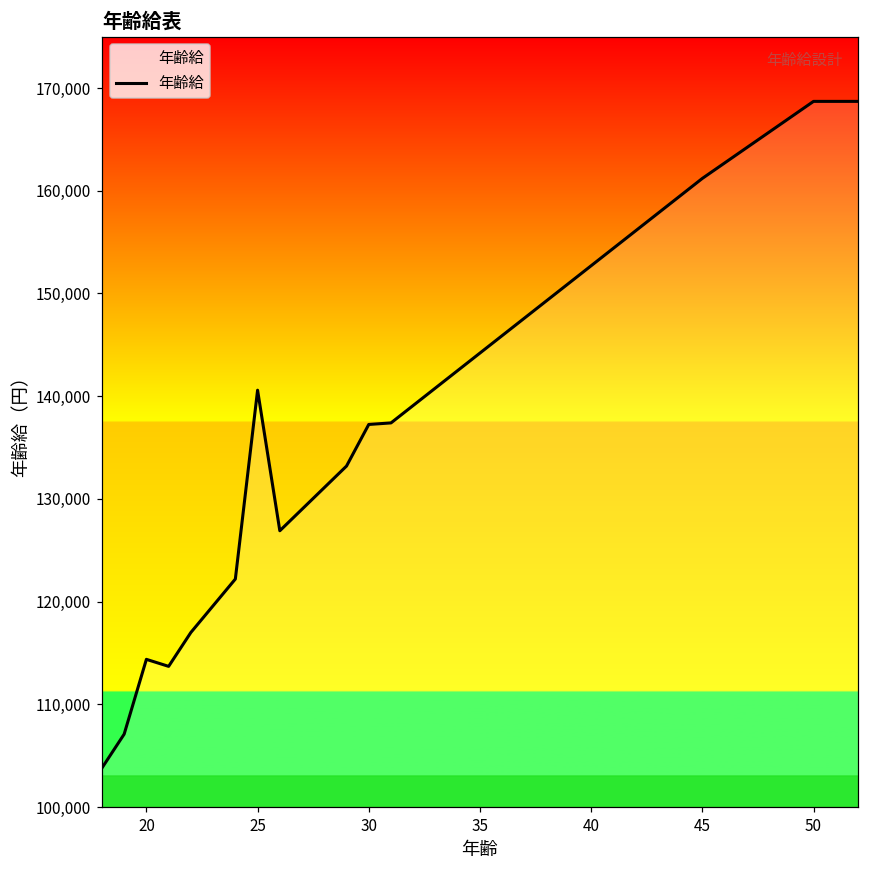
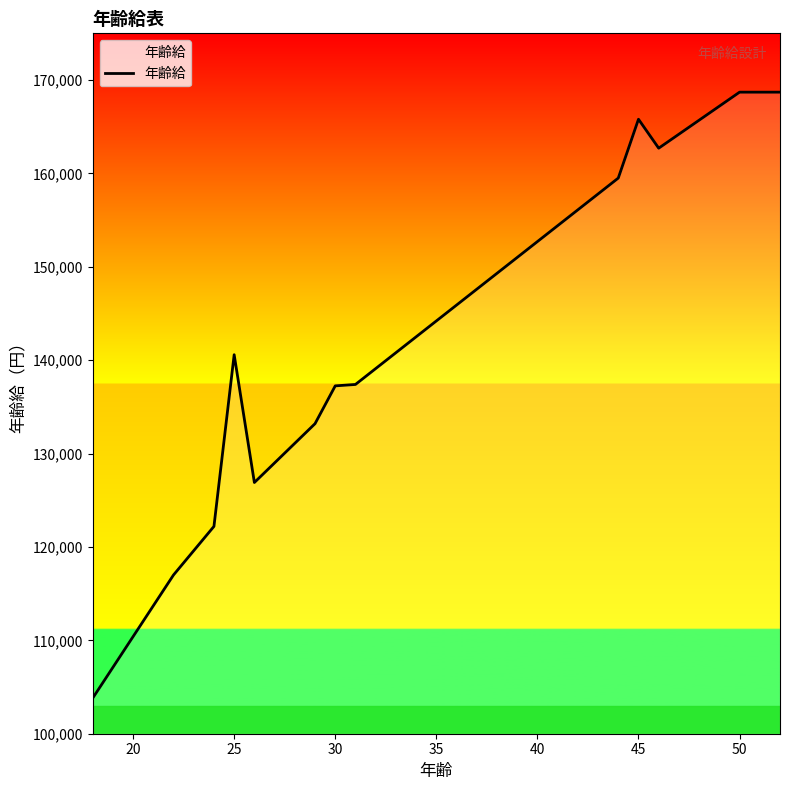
20: 114,000 -> 110,000
45: 161,000 -> 166,000
